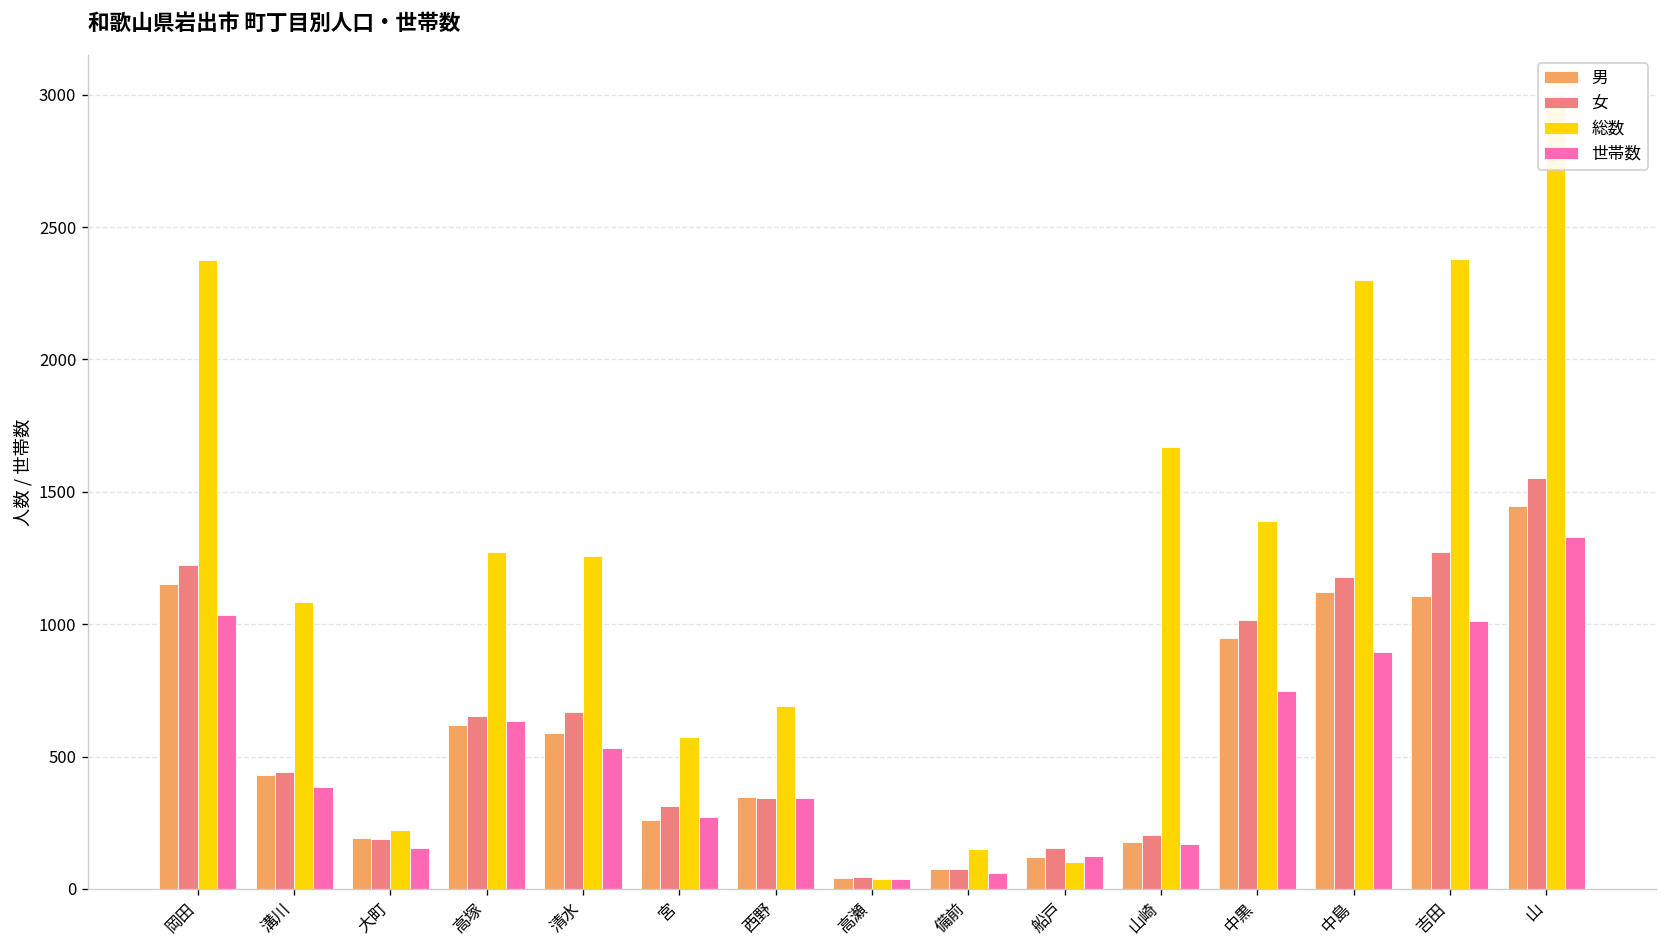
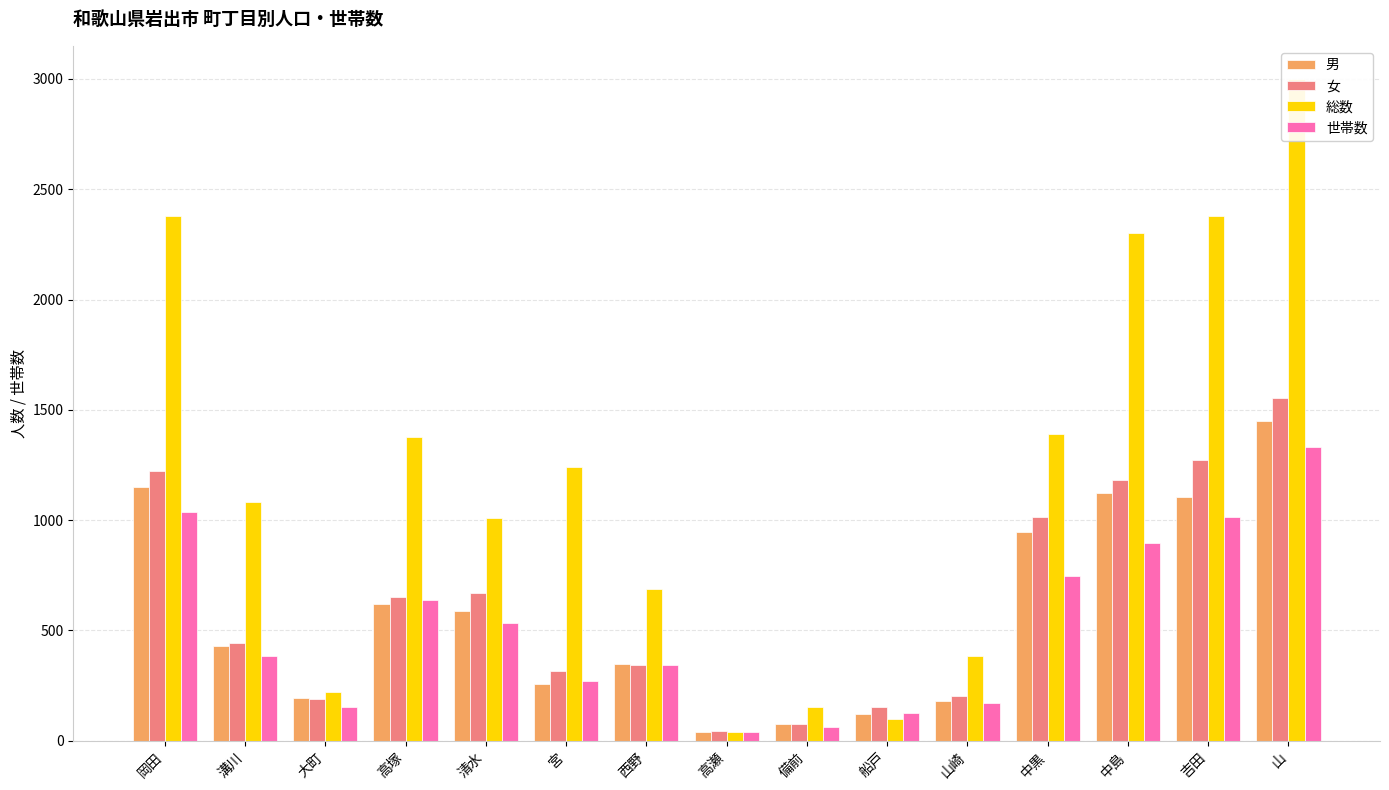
総数, 高塚: 1270 -> 1380
総数, 清水: 1260 -> 1010
総数, 宮: 570 -> 1240
総数, 山崎: 1670 -> 380
